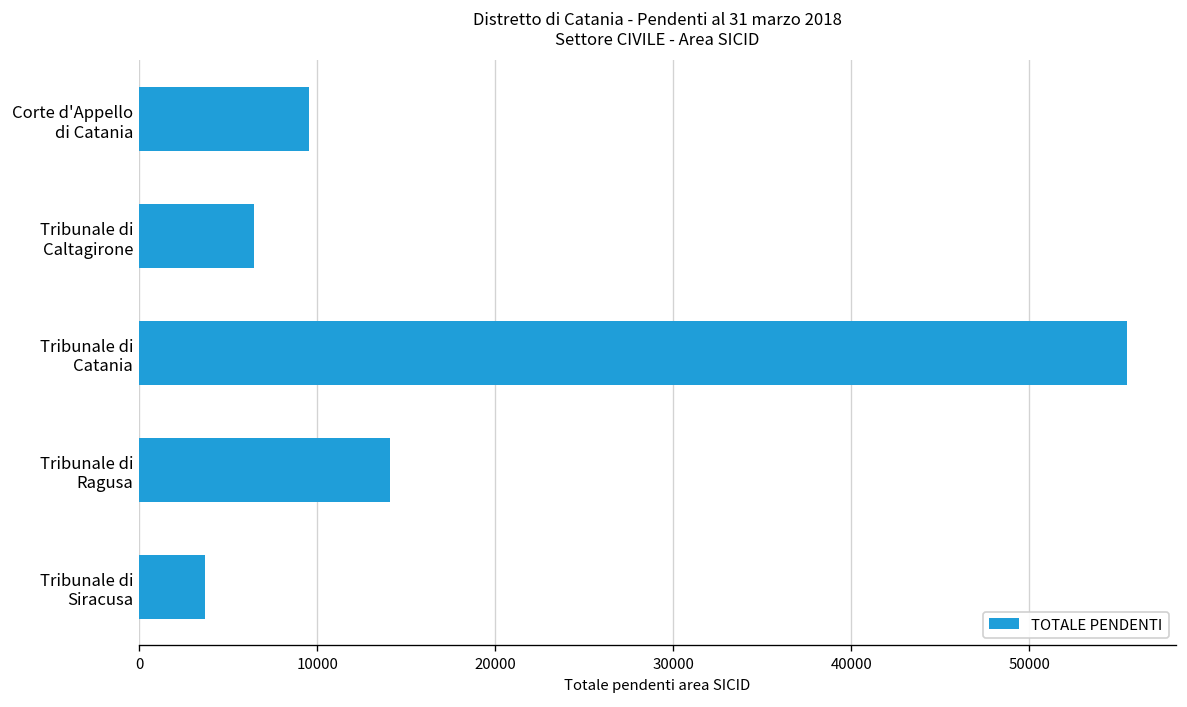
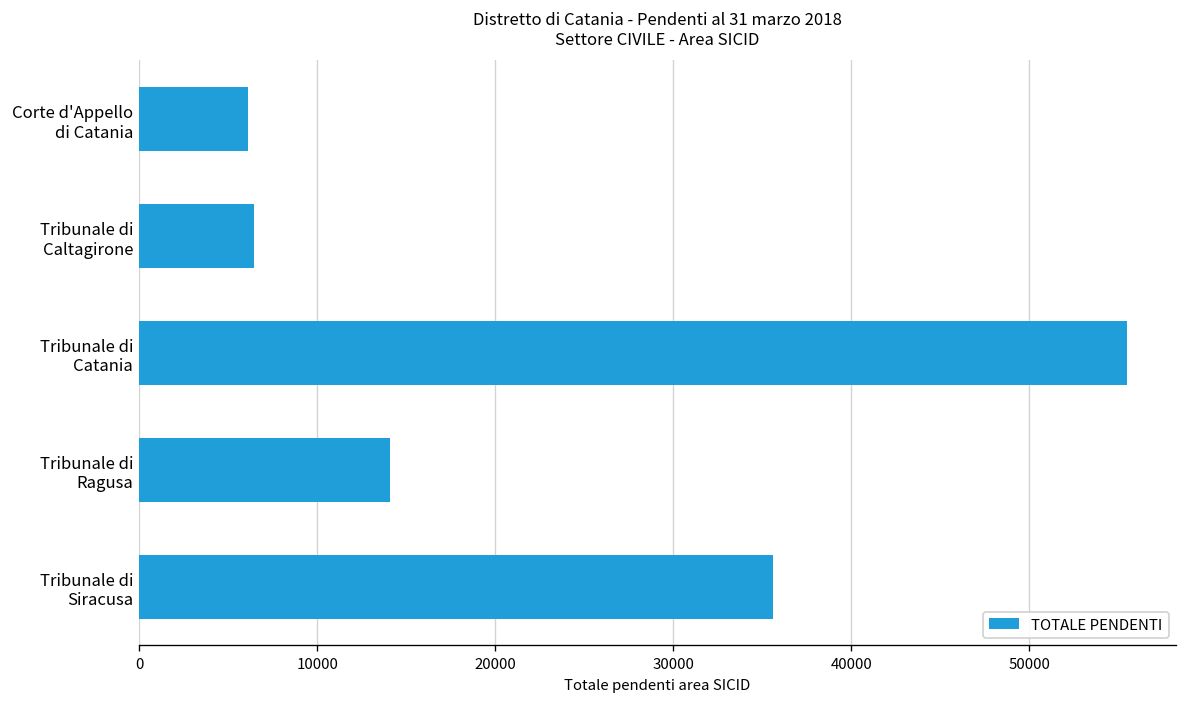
Corte d'Appello di Catania: 9600 -> 6100
Tribunale di Siracusa: 3700 -> 35600
